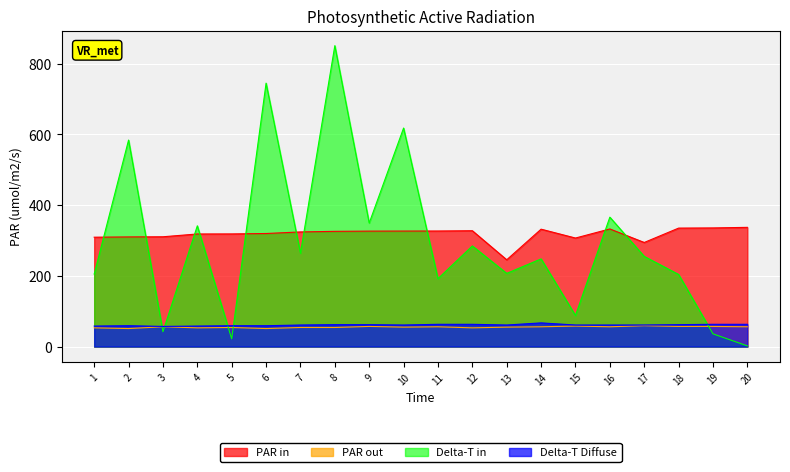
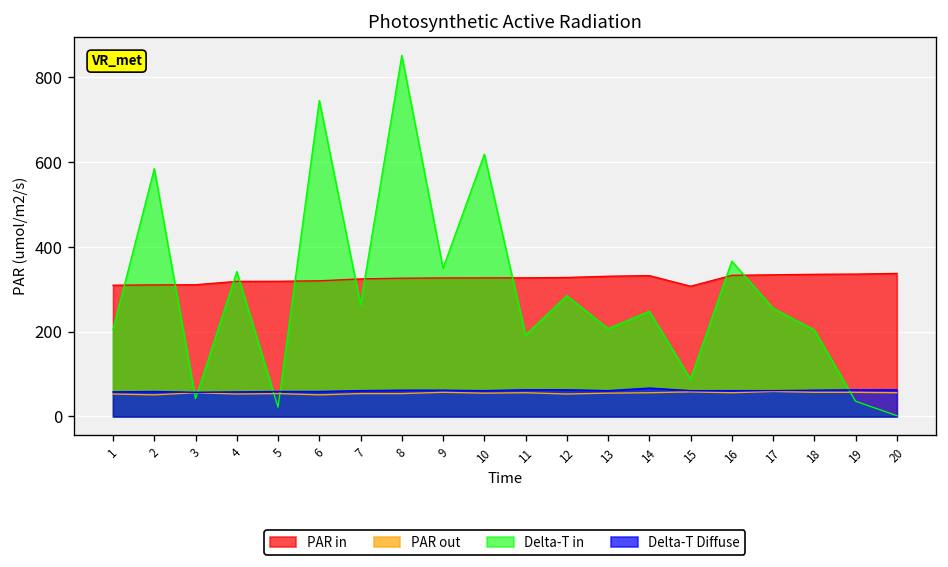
PAR in, 13: 250 -> 330
PAR in, 17: 290 -> 330
